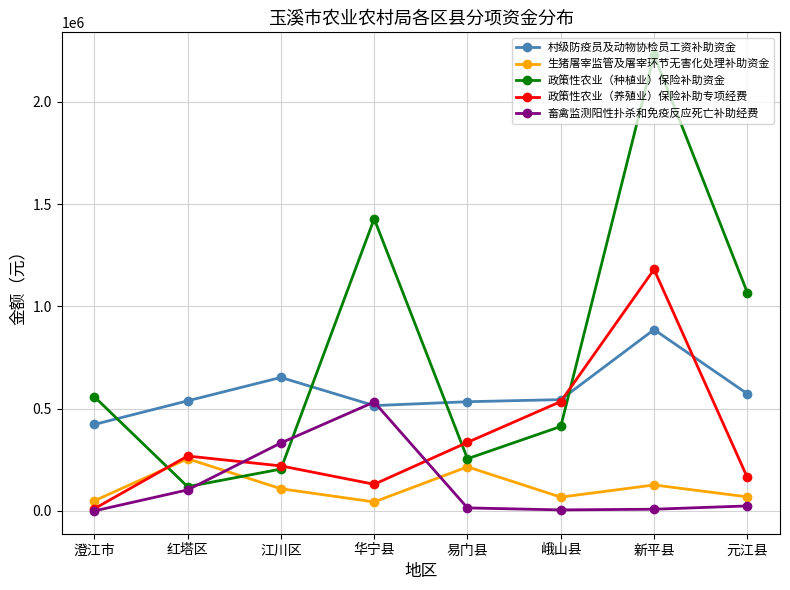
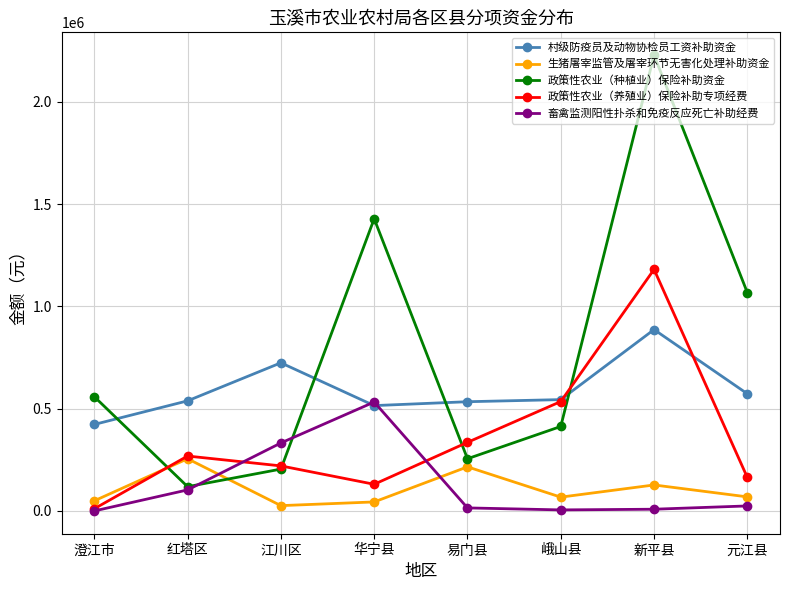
村级防疫员及动物协检员工资补助资金, 江川区: 650000 -> 720000
生猪屠宰监管及屠宰环节无害化处理补助资金, 江川区: 110000 -> 30000
